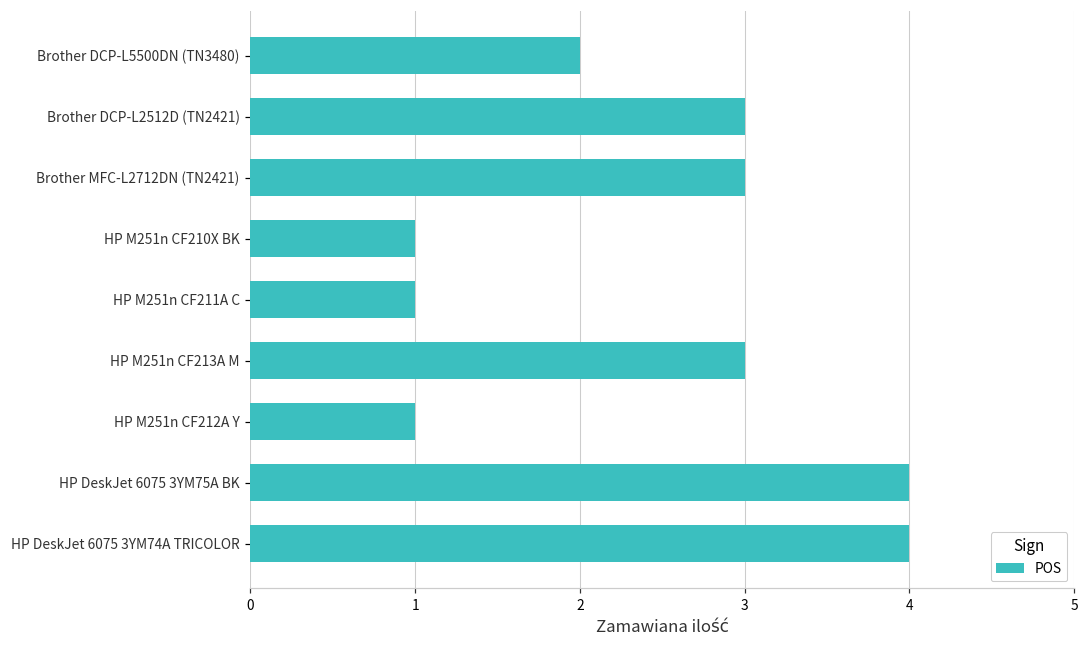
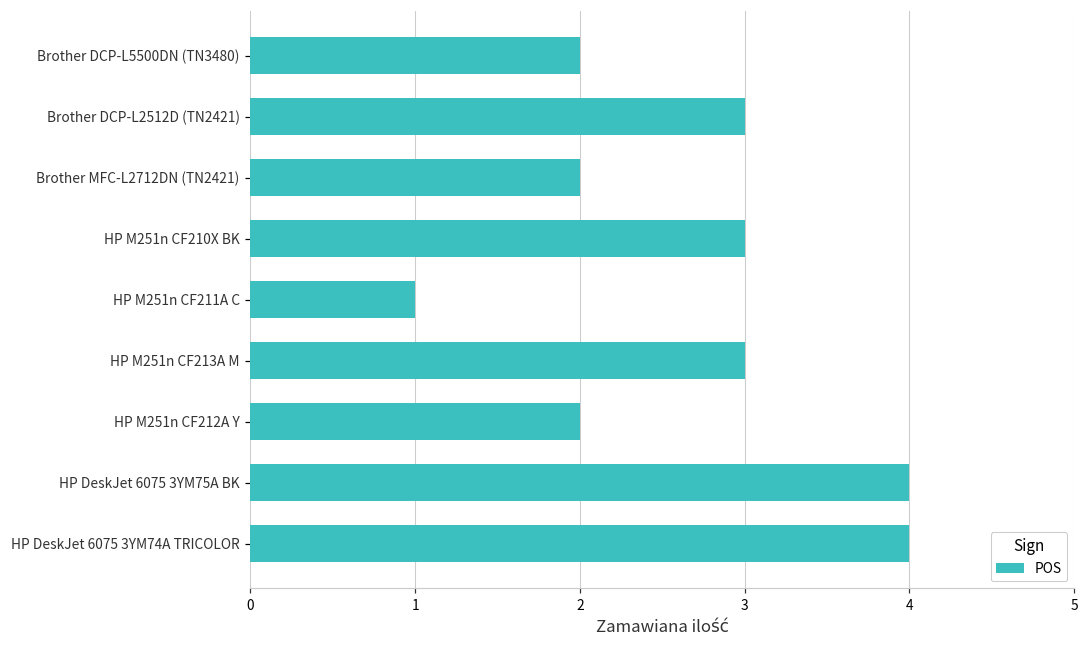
Brother MFC-L2712DN (TN2421): 3 -> 2
HP M251n CF210X BK: 1 -> 3
HP M251n CF212A Y: 1 -> 2
